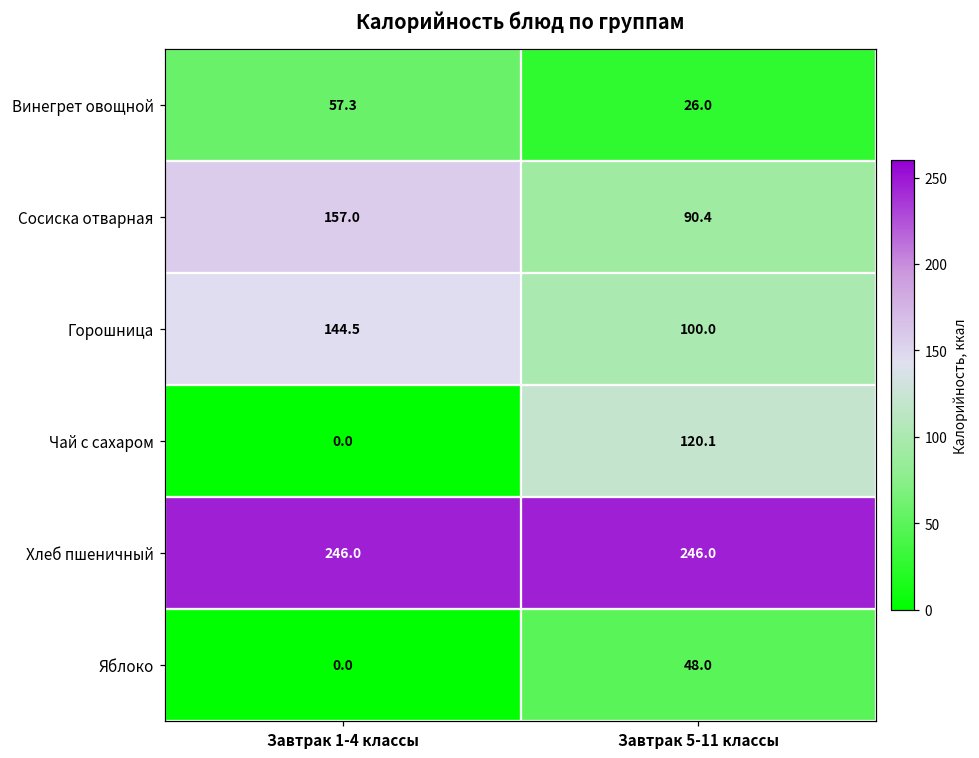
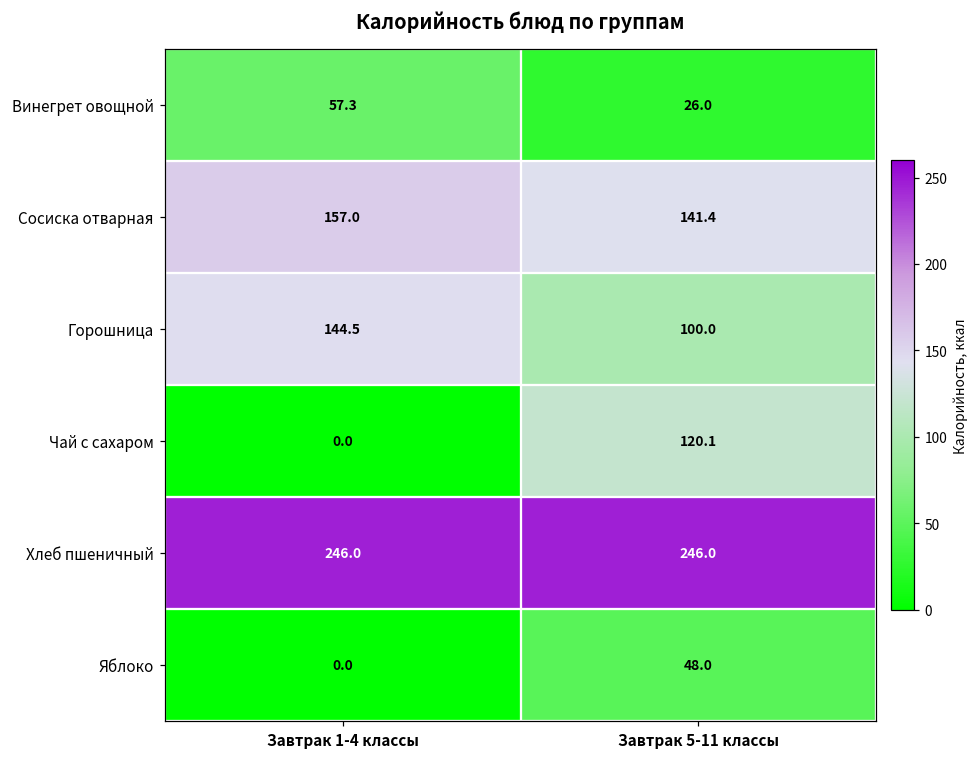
Сосиска отварная, Завтрак 5-11 классы: 90.4 -> 141.4
